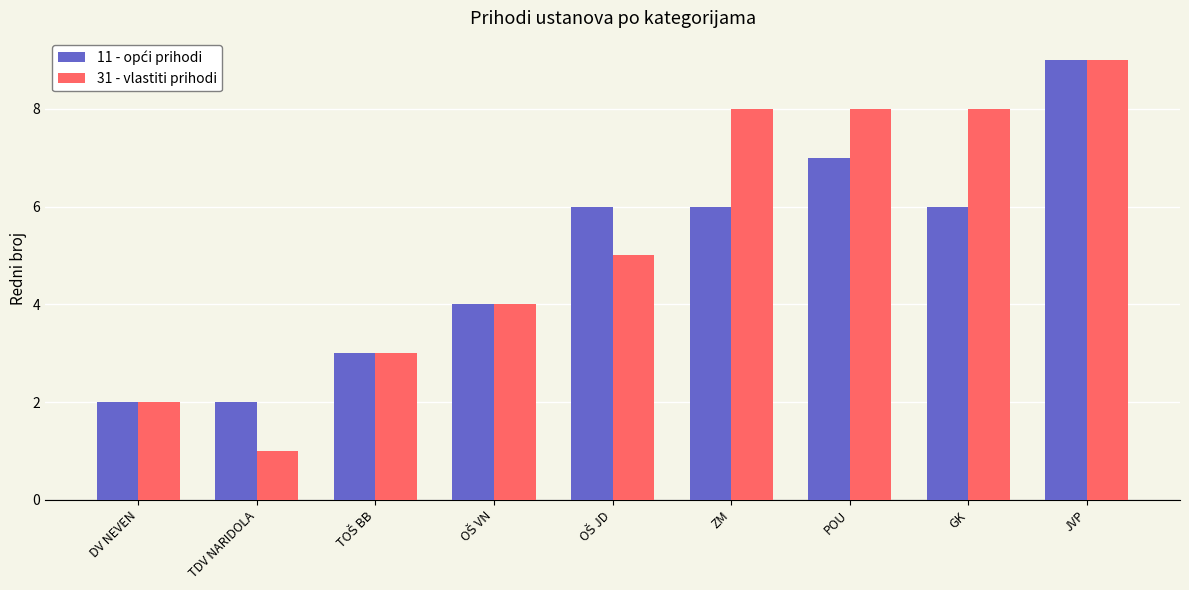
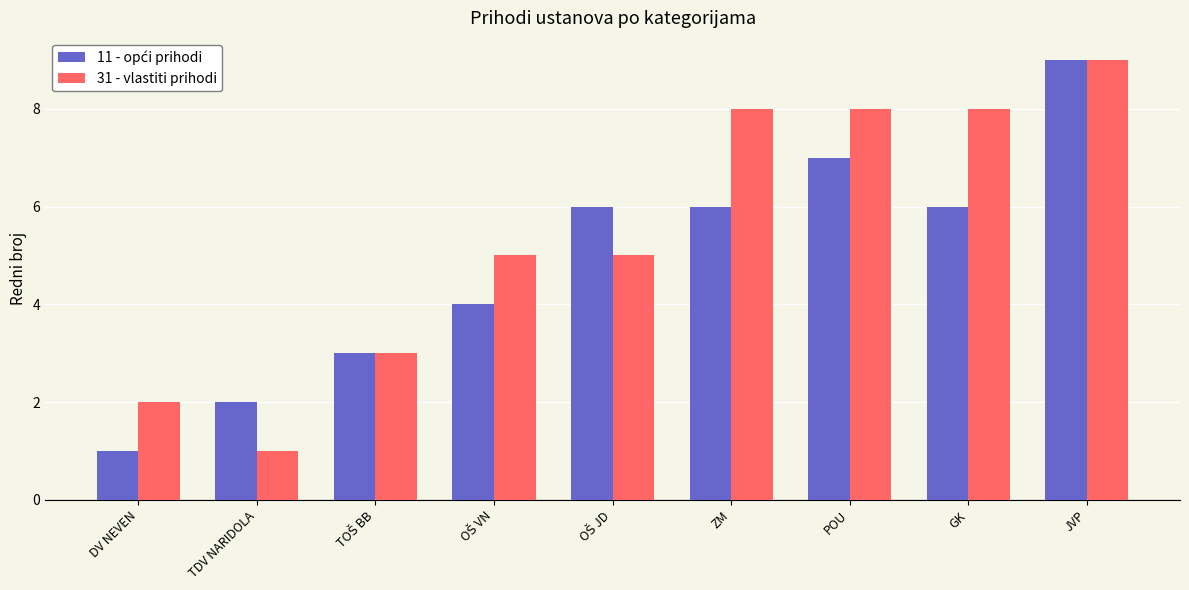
11 - opći prihodi, DV NEVEN: 2 -> 1
31 - vlastiti prihodi, OŠ VN: 4 -> 5
